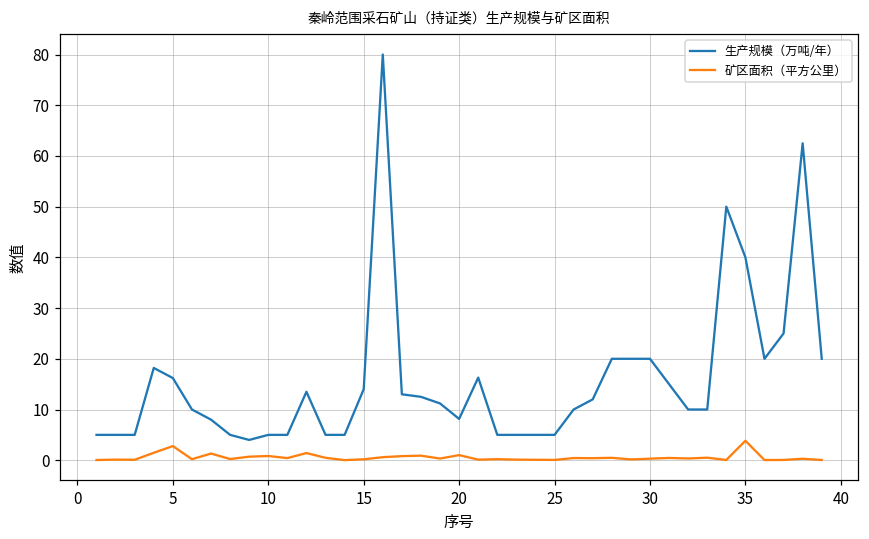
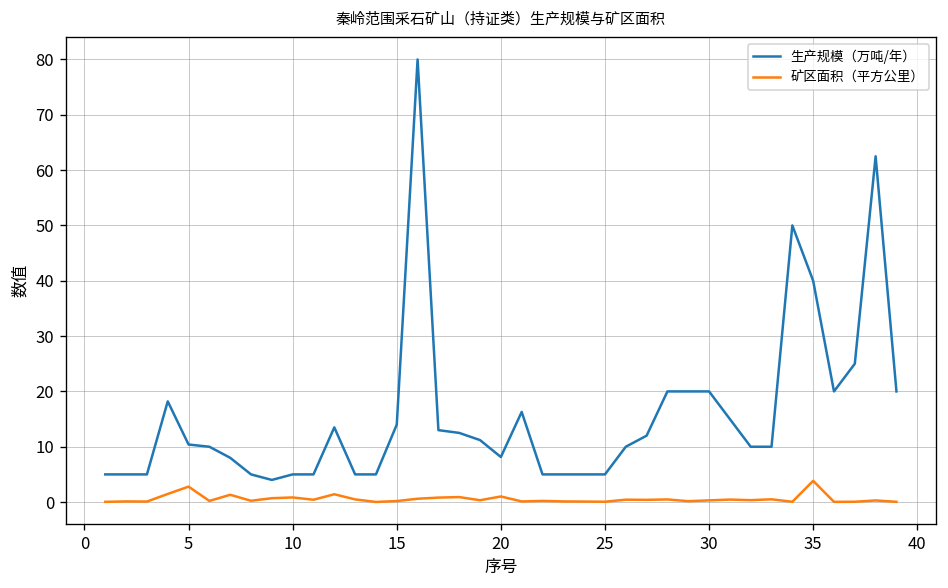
生产规模（万吨/年）, 5: 16 -> 10
